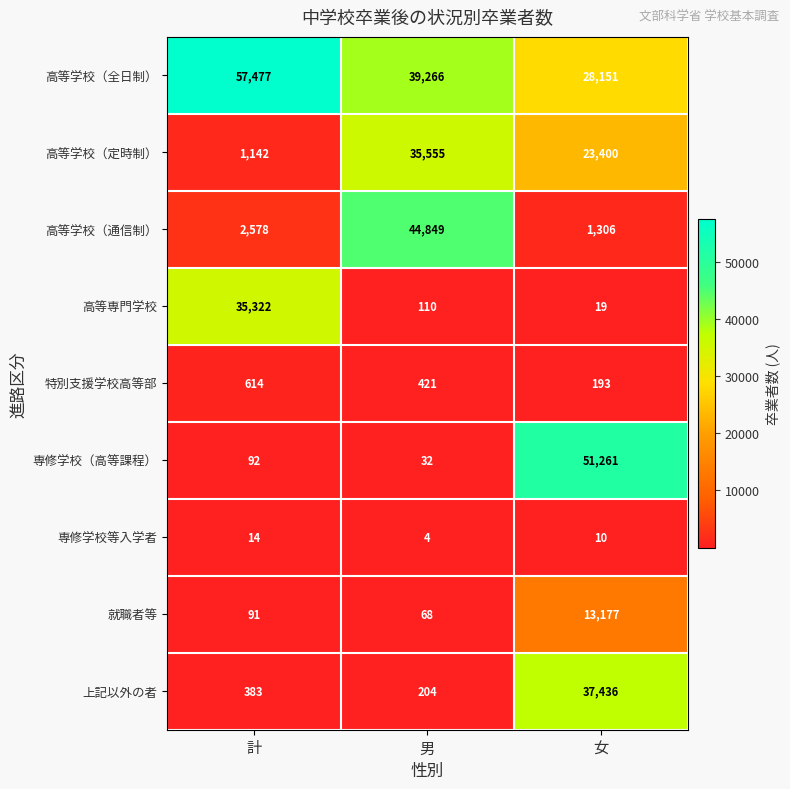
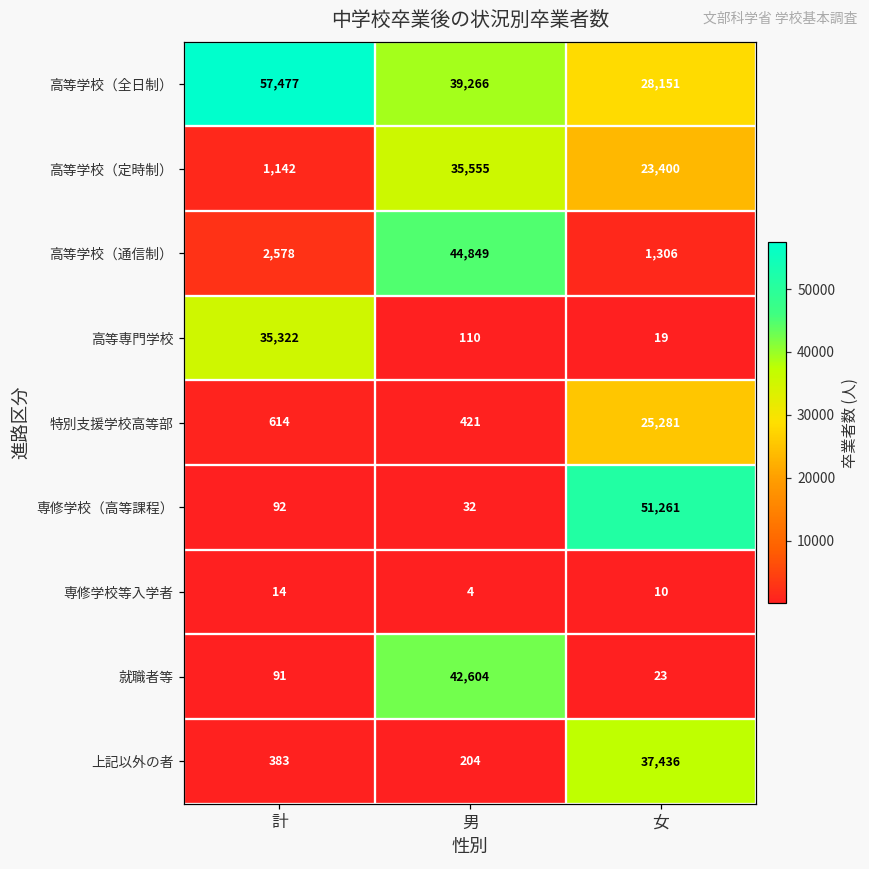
特別支援学校高等部, 女: 193 -> 25,281
就職者等, 男: 68 -> 42,604
就職者等, 女: 13,177 -> 23
